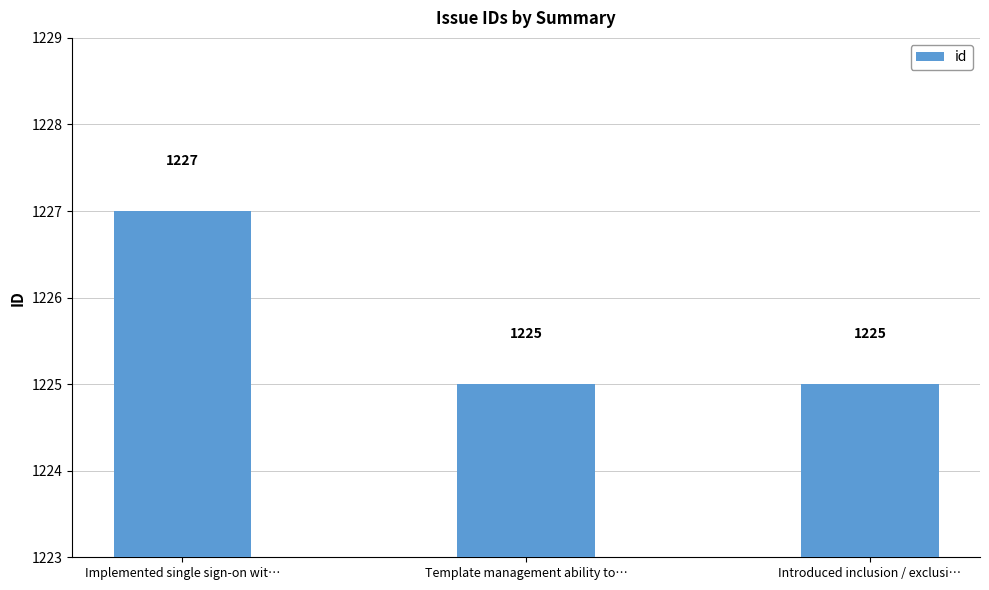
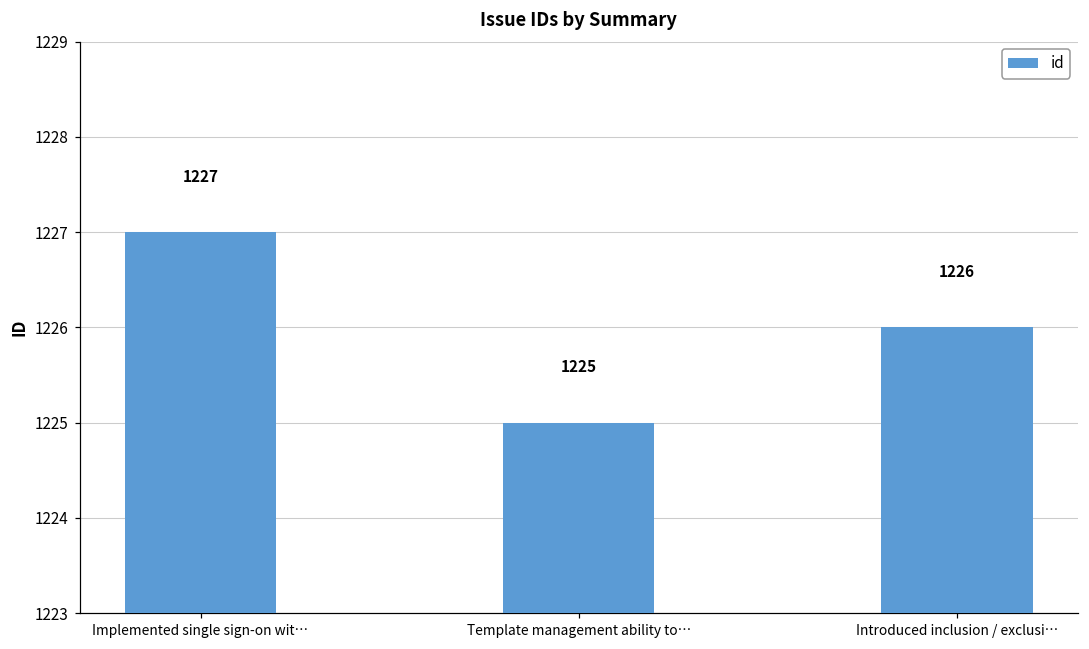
Introduced inclusion / exclusi…: 1225 -> 1226
